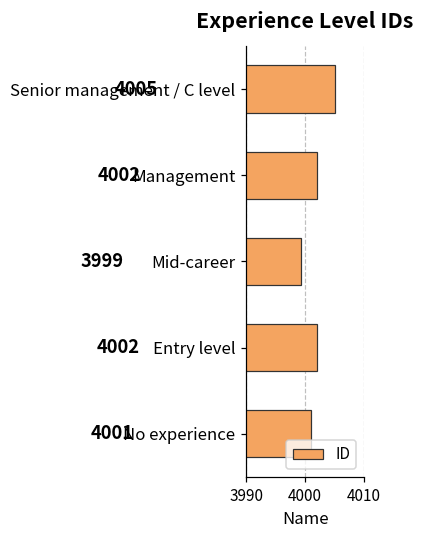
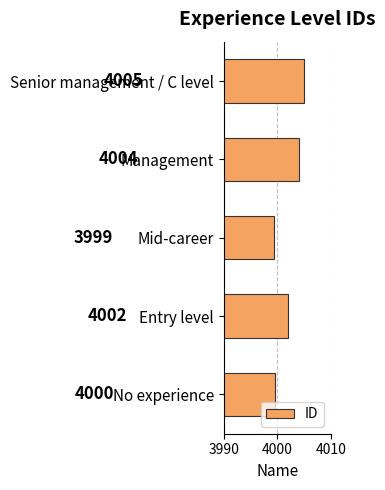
Management: 4002 -> 4004
No experience: 4001 -> 4000
